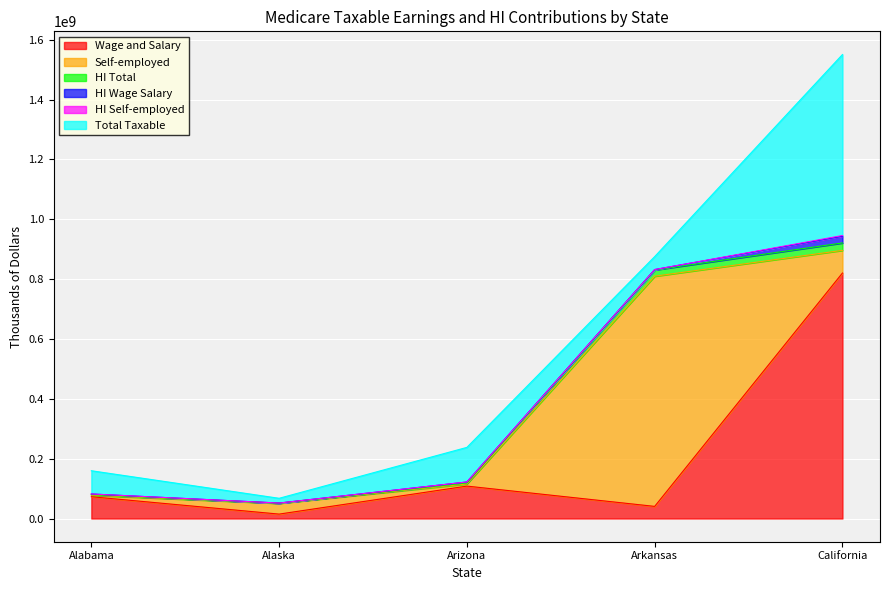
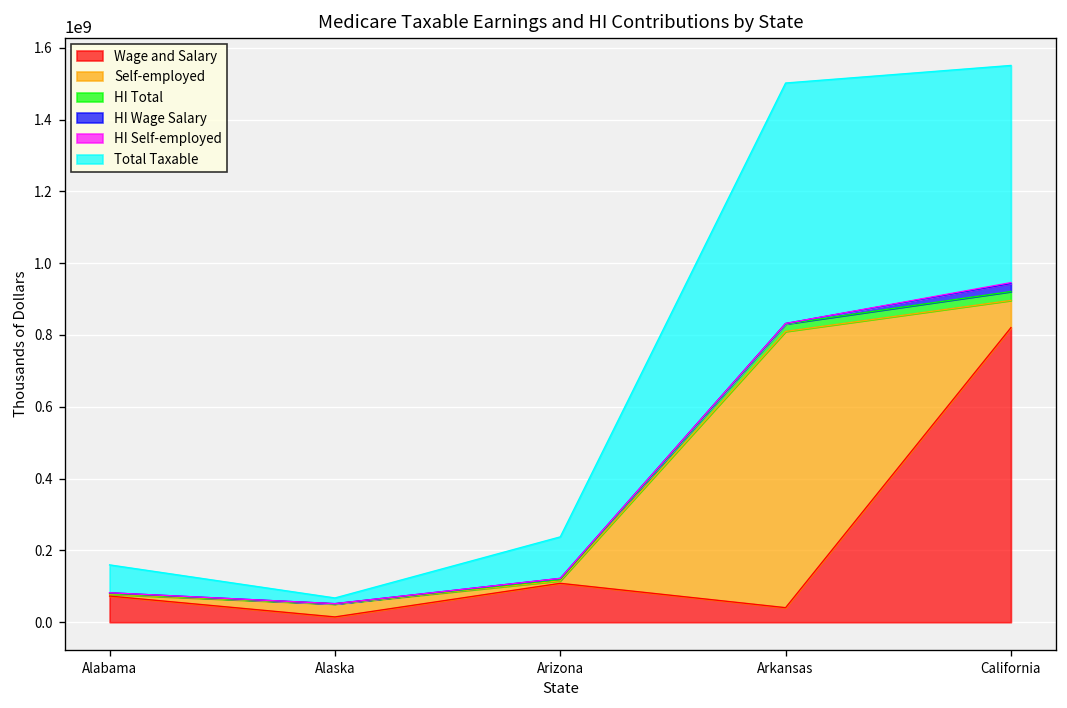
Total Taxable, Arkansas: 40000000 -> 670000000
